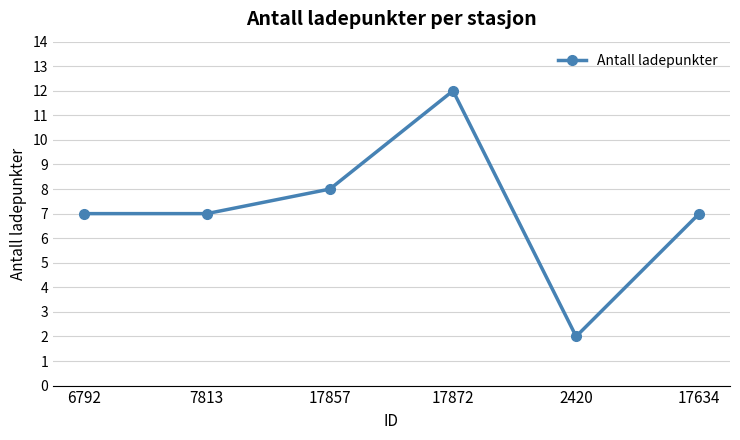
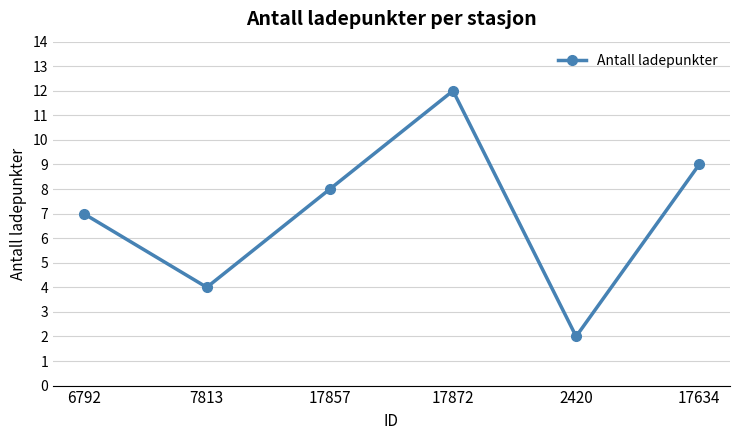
7813: 7 -> 4
17634: 7 -> 9
